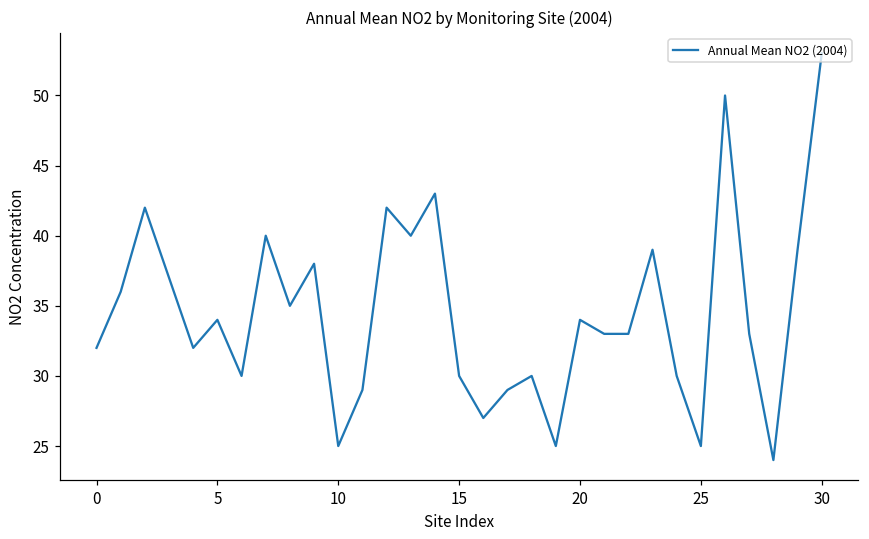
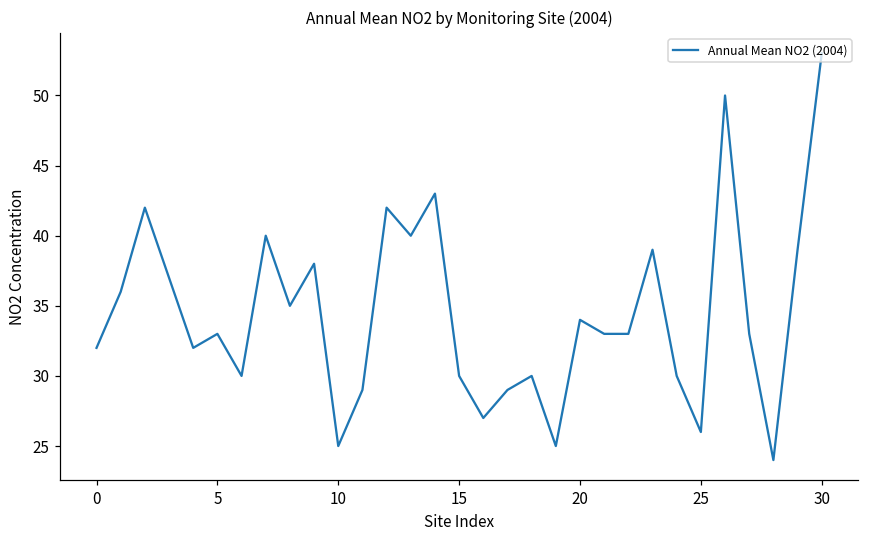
5: 34 -> 33
25: 25 -> 26
